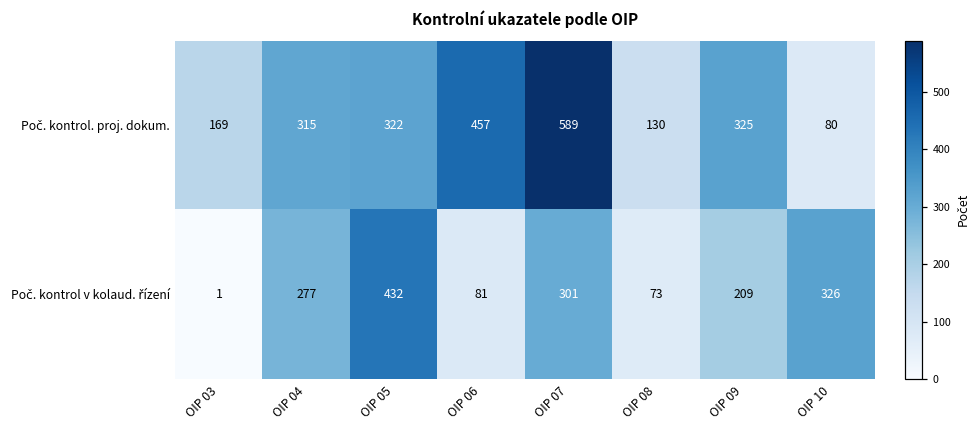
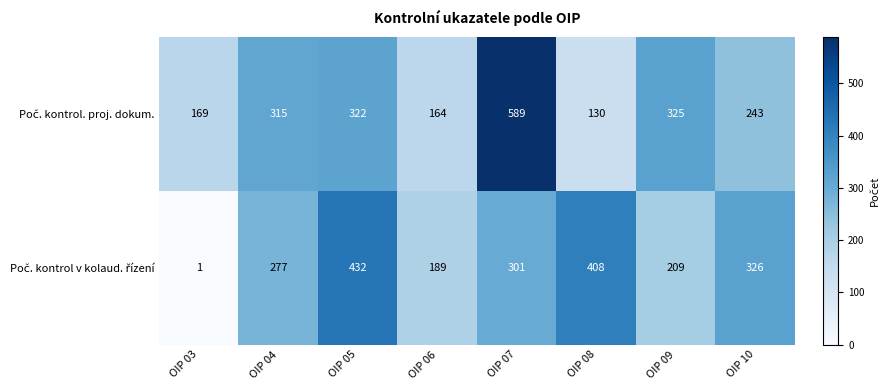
Poč. kontrol. proj. dokum., OIP 06: 457 -> 164
Poč. kontrol. proj. dokum., OIP 10: 80 -> 243
Poč. kontrol v kolaud. řízení, OIP 06: 81 -> 189
Poč. kontrol v kolaud. řízení, OIP 08: 73 -> 408
